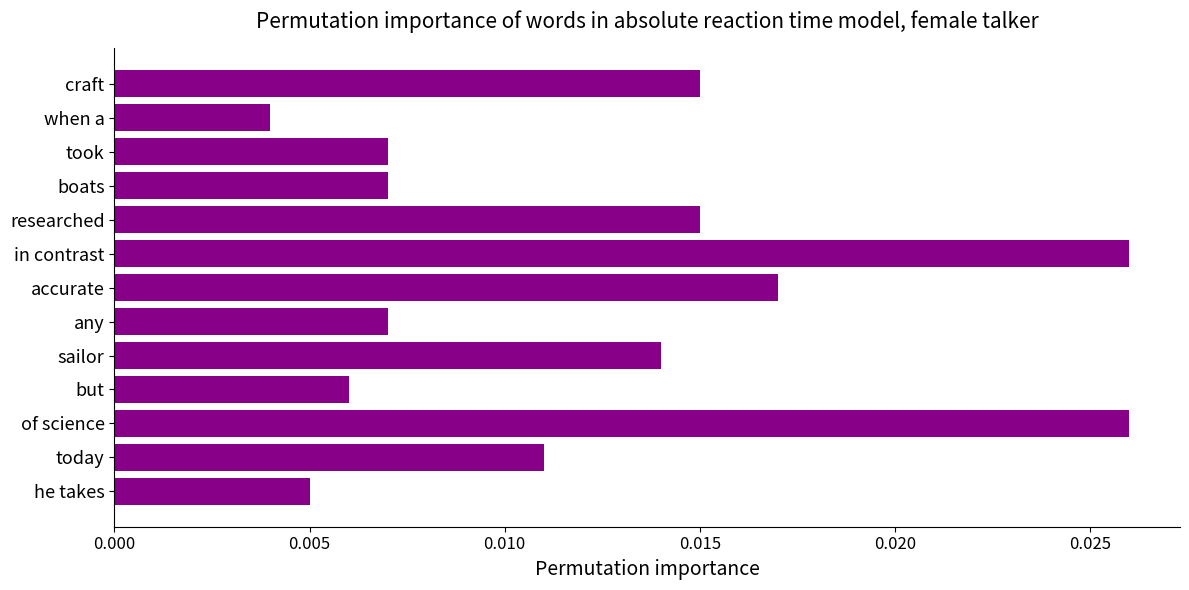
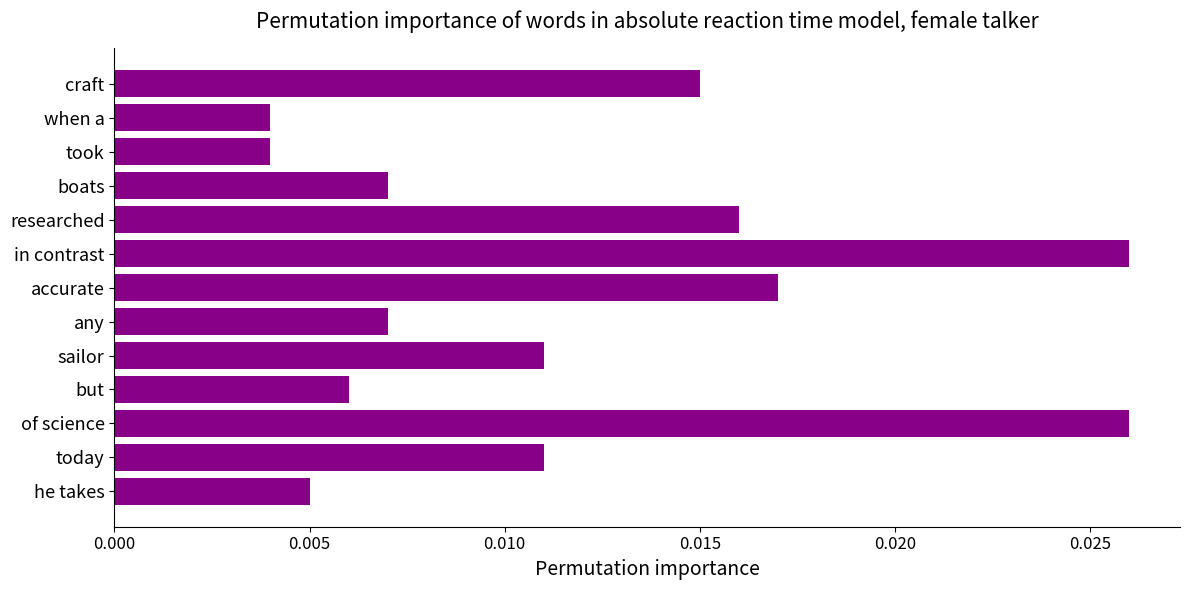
took: 0.007 -> 0.004
researched: 0.015 -> 0.016
sailor: 0.014 -> 0.011
